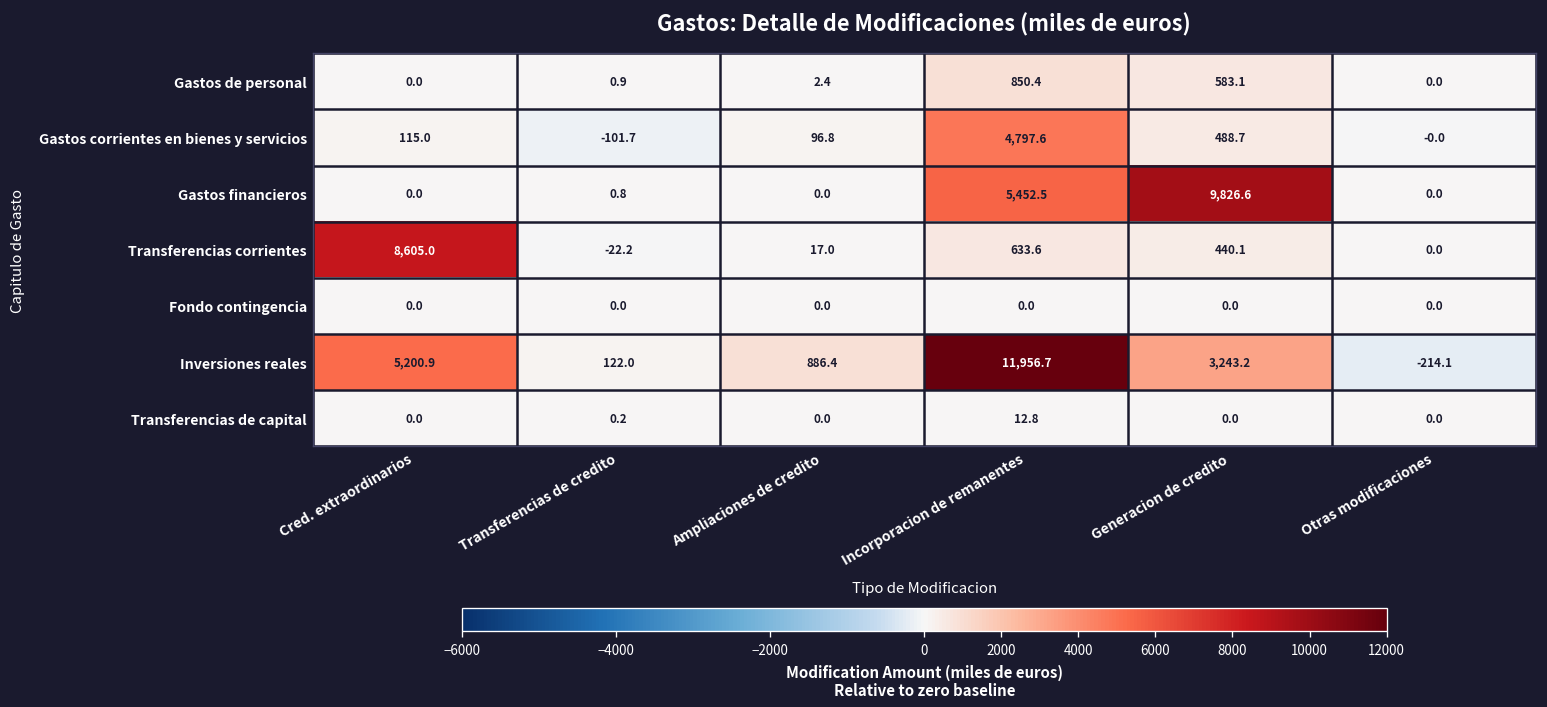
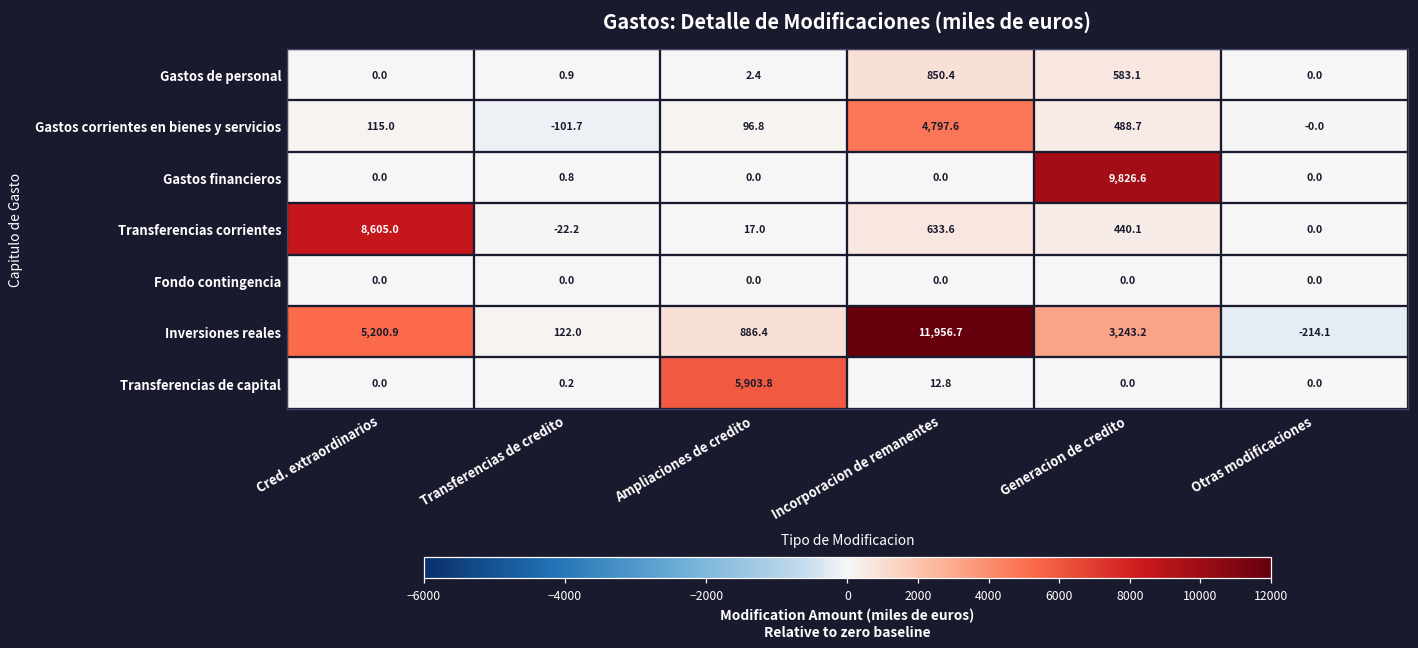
Gastos financieros, Incorporacion de remanentes: 5,452.5 -> 0.0
Transferencias de capital, Ampliaciones de credito: 0.0 -> 5,903.8
